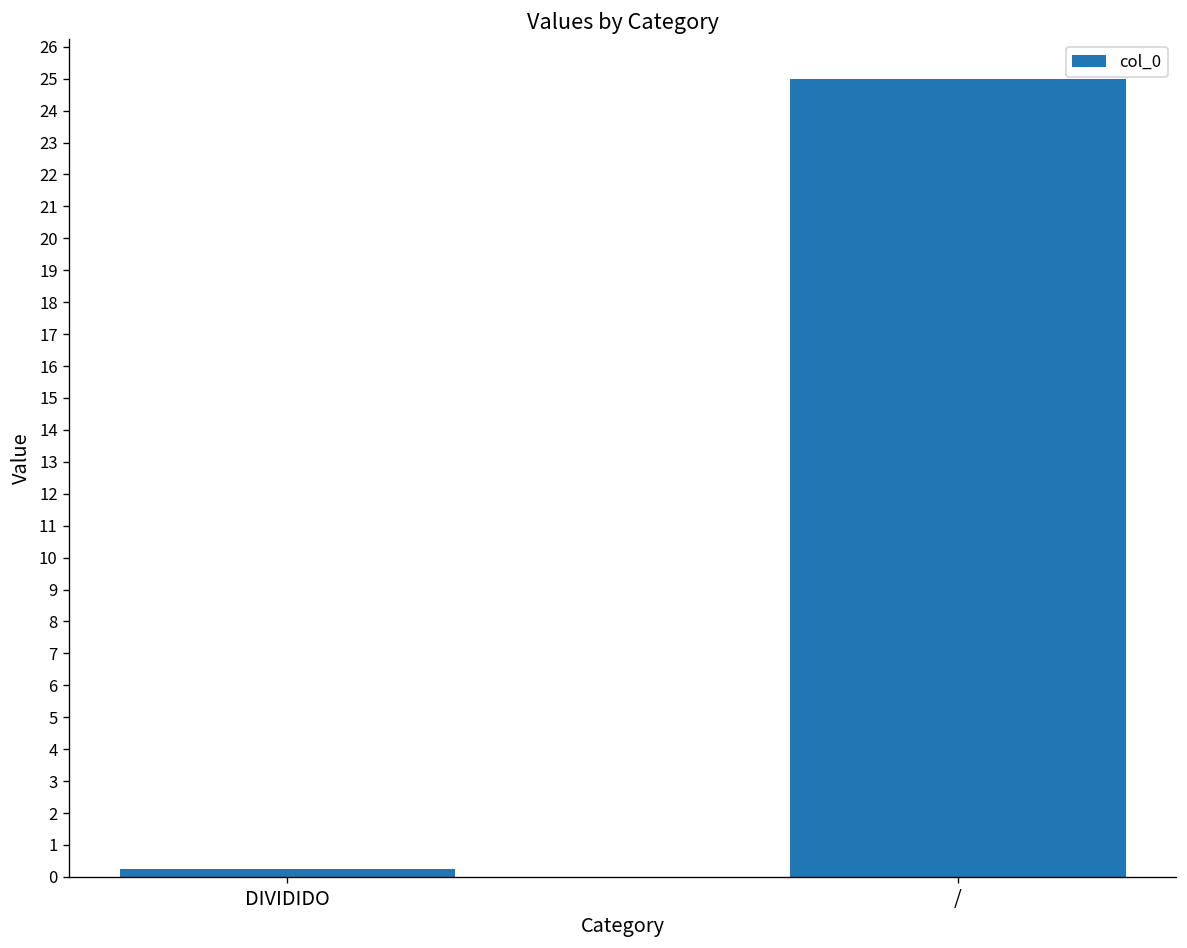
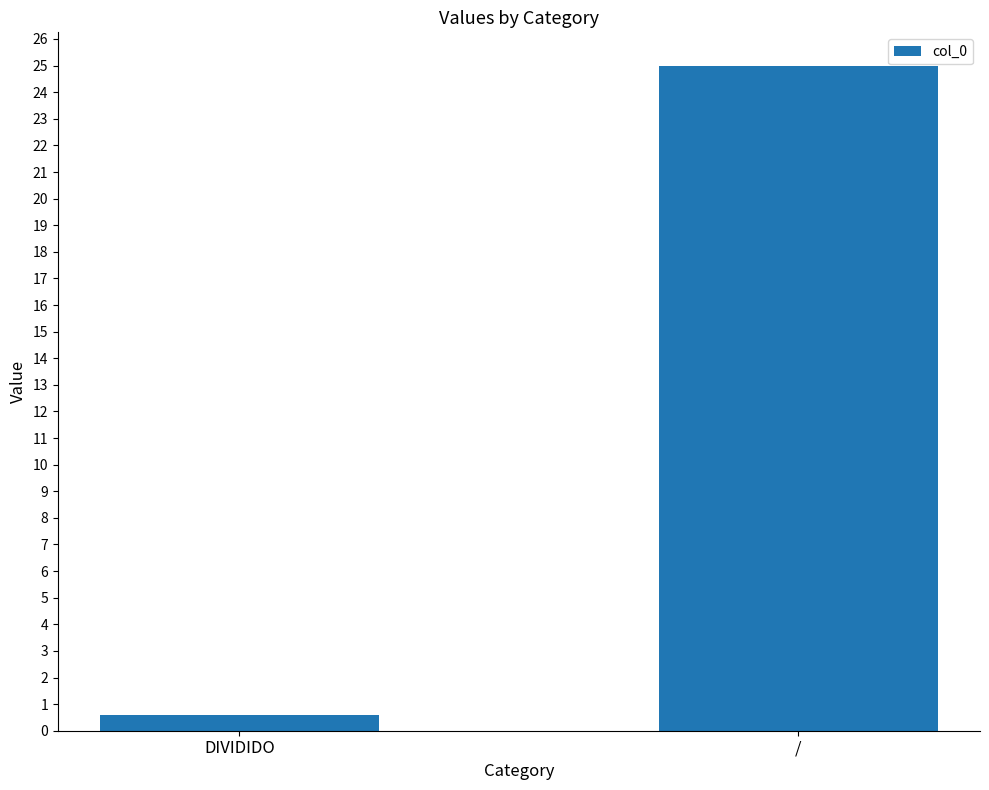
DIVIDIDO: 0.3 -> 0.6
